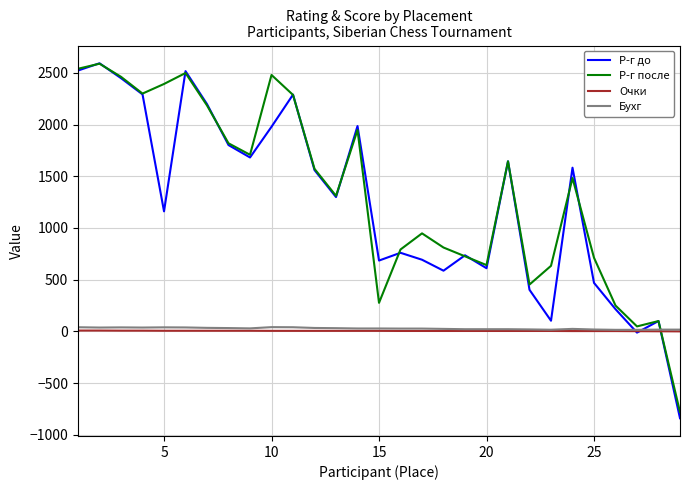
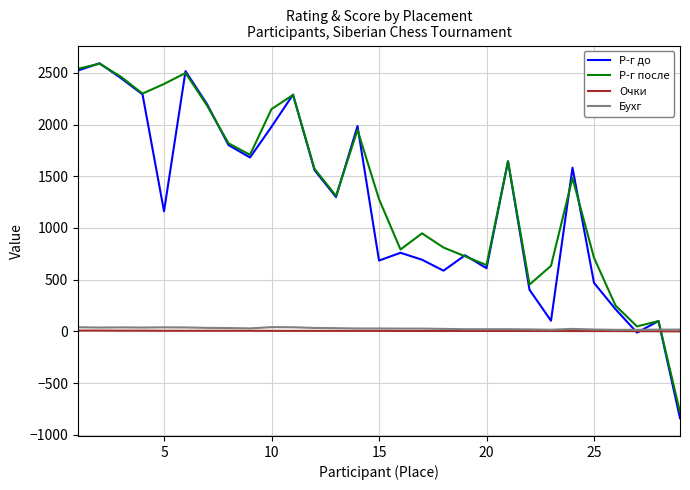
Р-г после, 10: 2480 -> 2150
Р-г после, 15: 280 -> 1280
